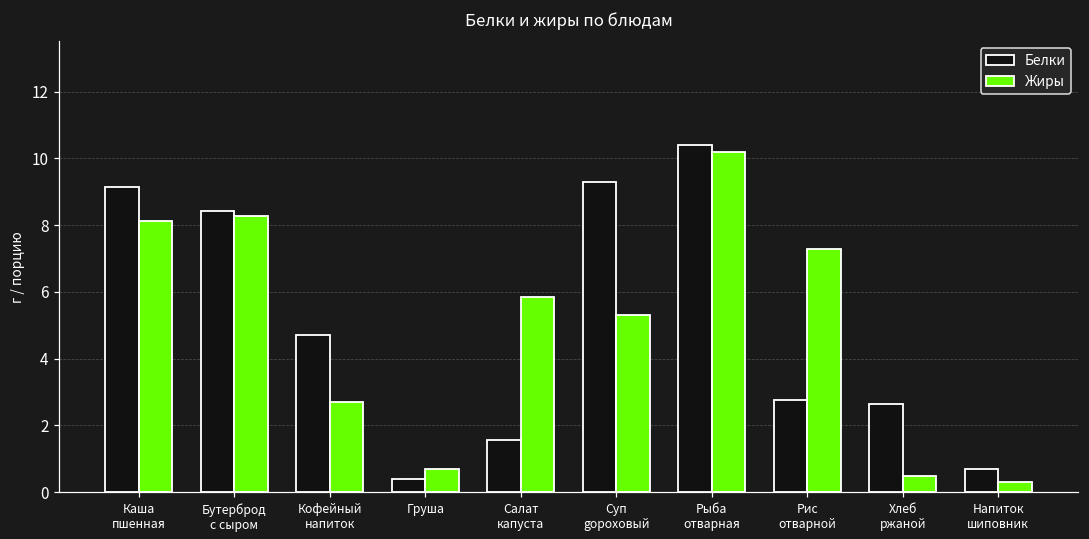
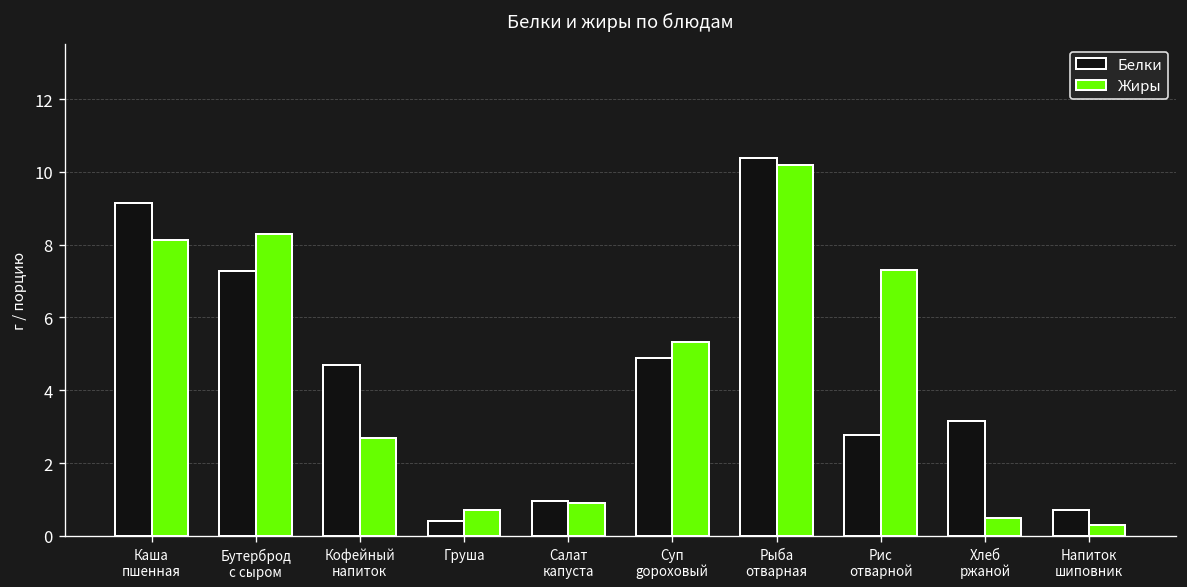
Белки, Бутерброд с сыром: 8.4 -> 7.3
Белки, Салат капуста: 1.6 -> 1.0
Жиры, Салат капуста: 5.9 -> 0.9
Белки, Суп gороховый: 9.3 -> 4.9
Белки, Хлеб ржаной: 2.6 -> 3.2
